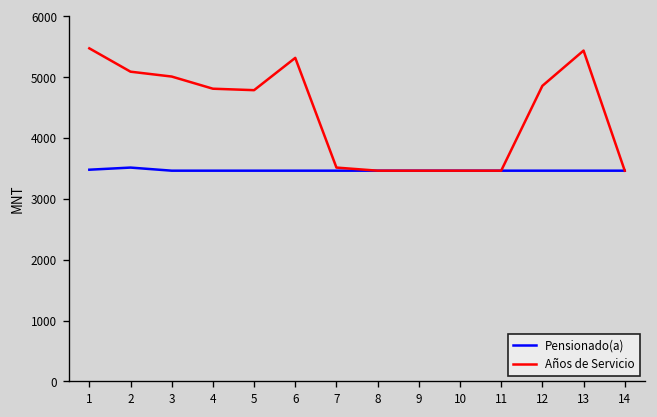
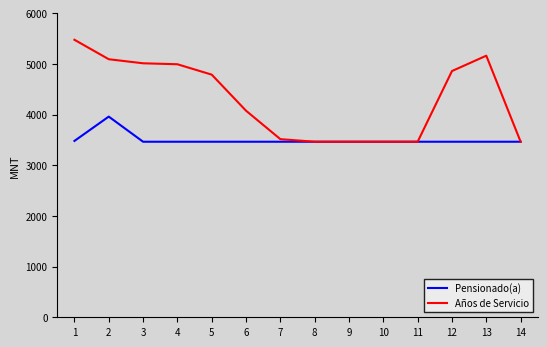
Pensionado(a), 2: 3500 -> 4000
Años de Servicio, 4: 4800 -> 5000
Años de Servicio, 6: 5300 -> 4100
Años de Servicio, 13: 5400 -> 5200
